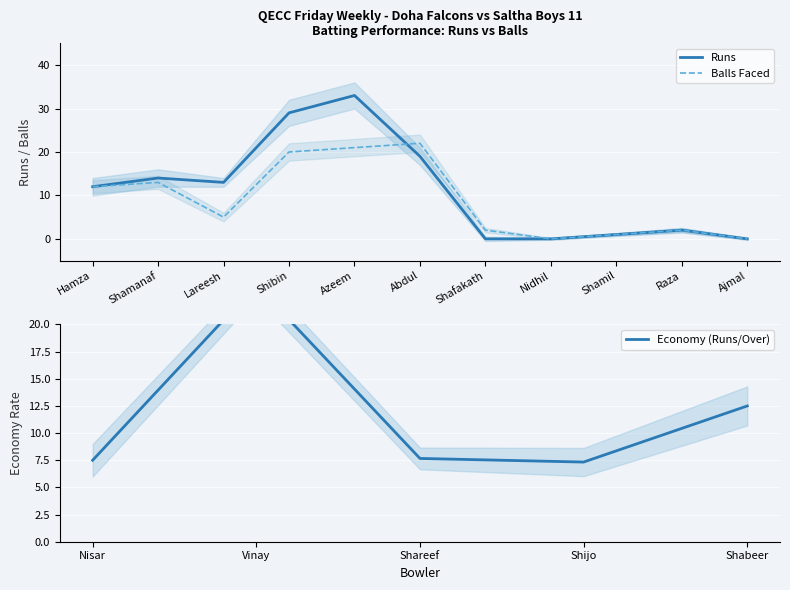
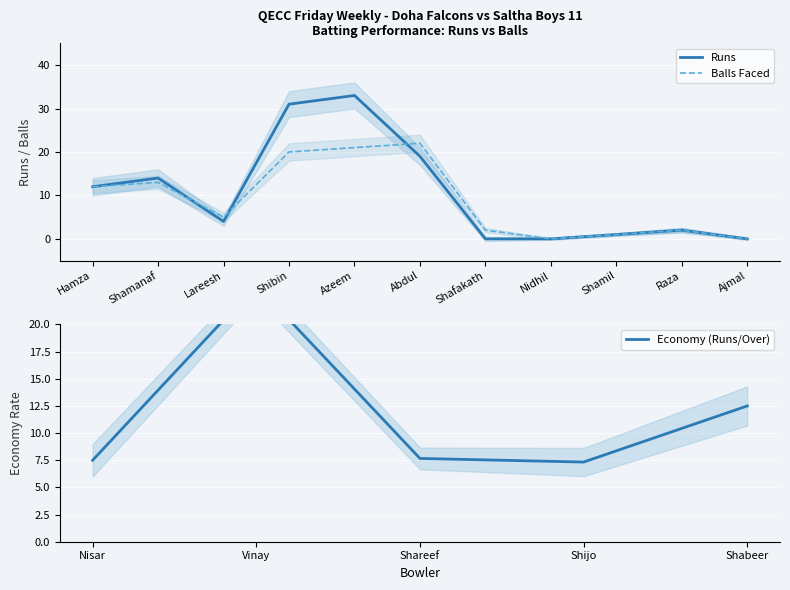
QECC Friday Weekly - Doha Falcons vs Saltha Boys 11 Batting Performance: Runs vs Balls, Runs, Lareesh: 13 -> 4
QECC Friday Weekly - Doha Falcons vs Saltha Boys 11 Batting Performance: Runs vs Balls, Runs, Shibin: 29 -> 31
